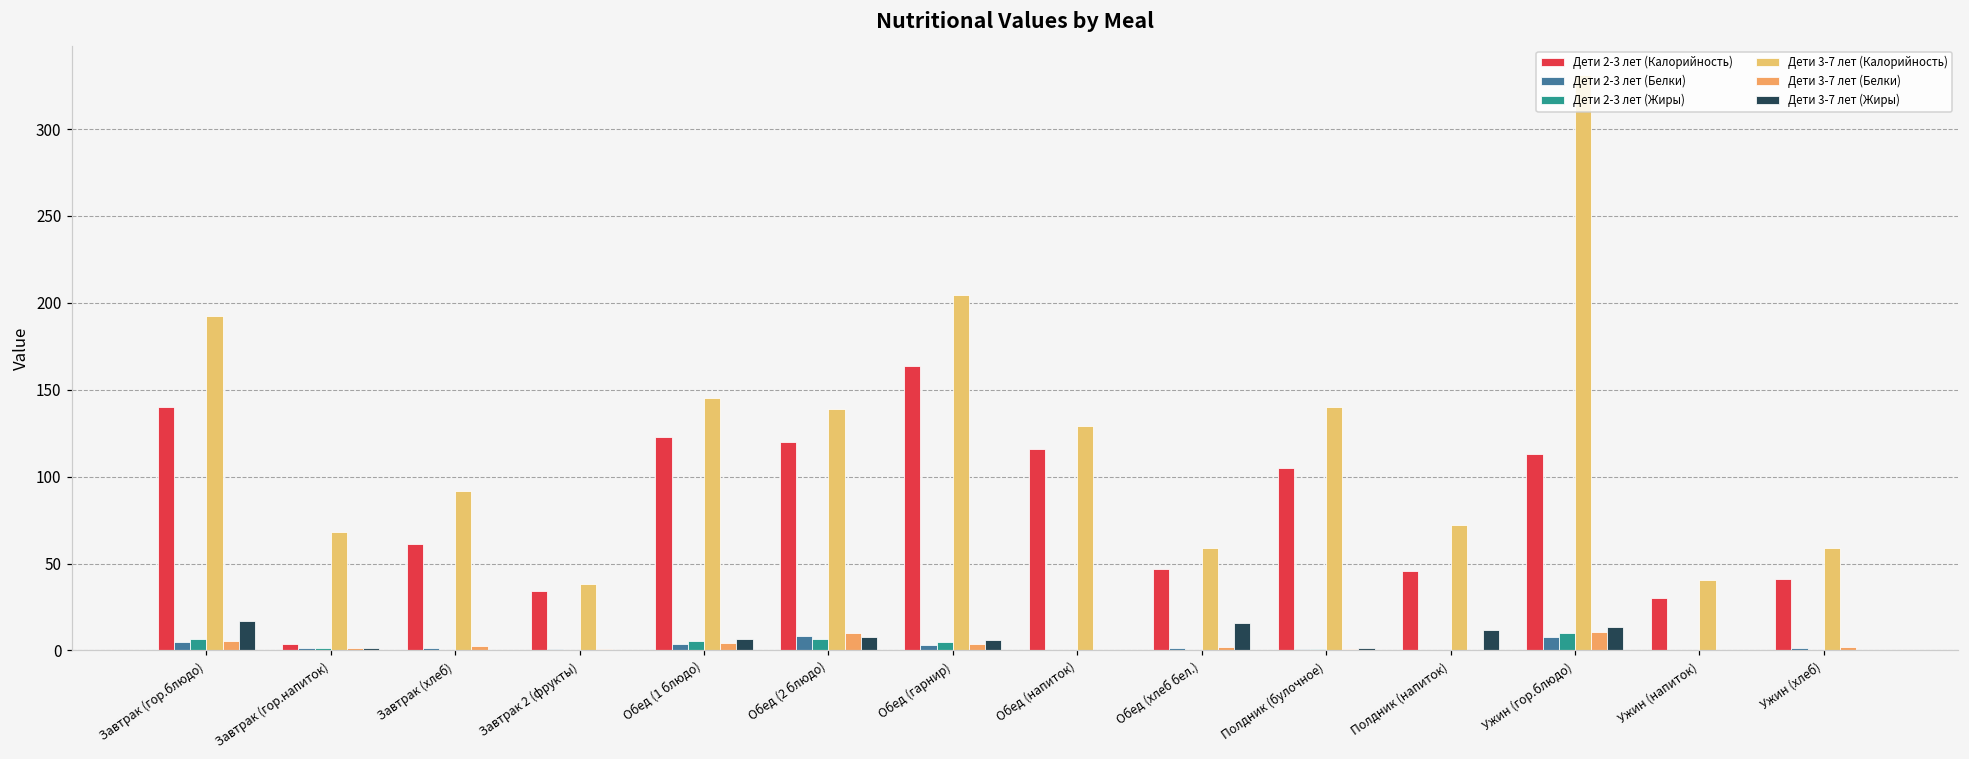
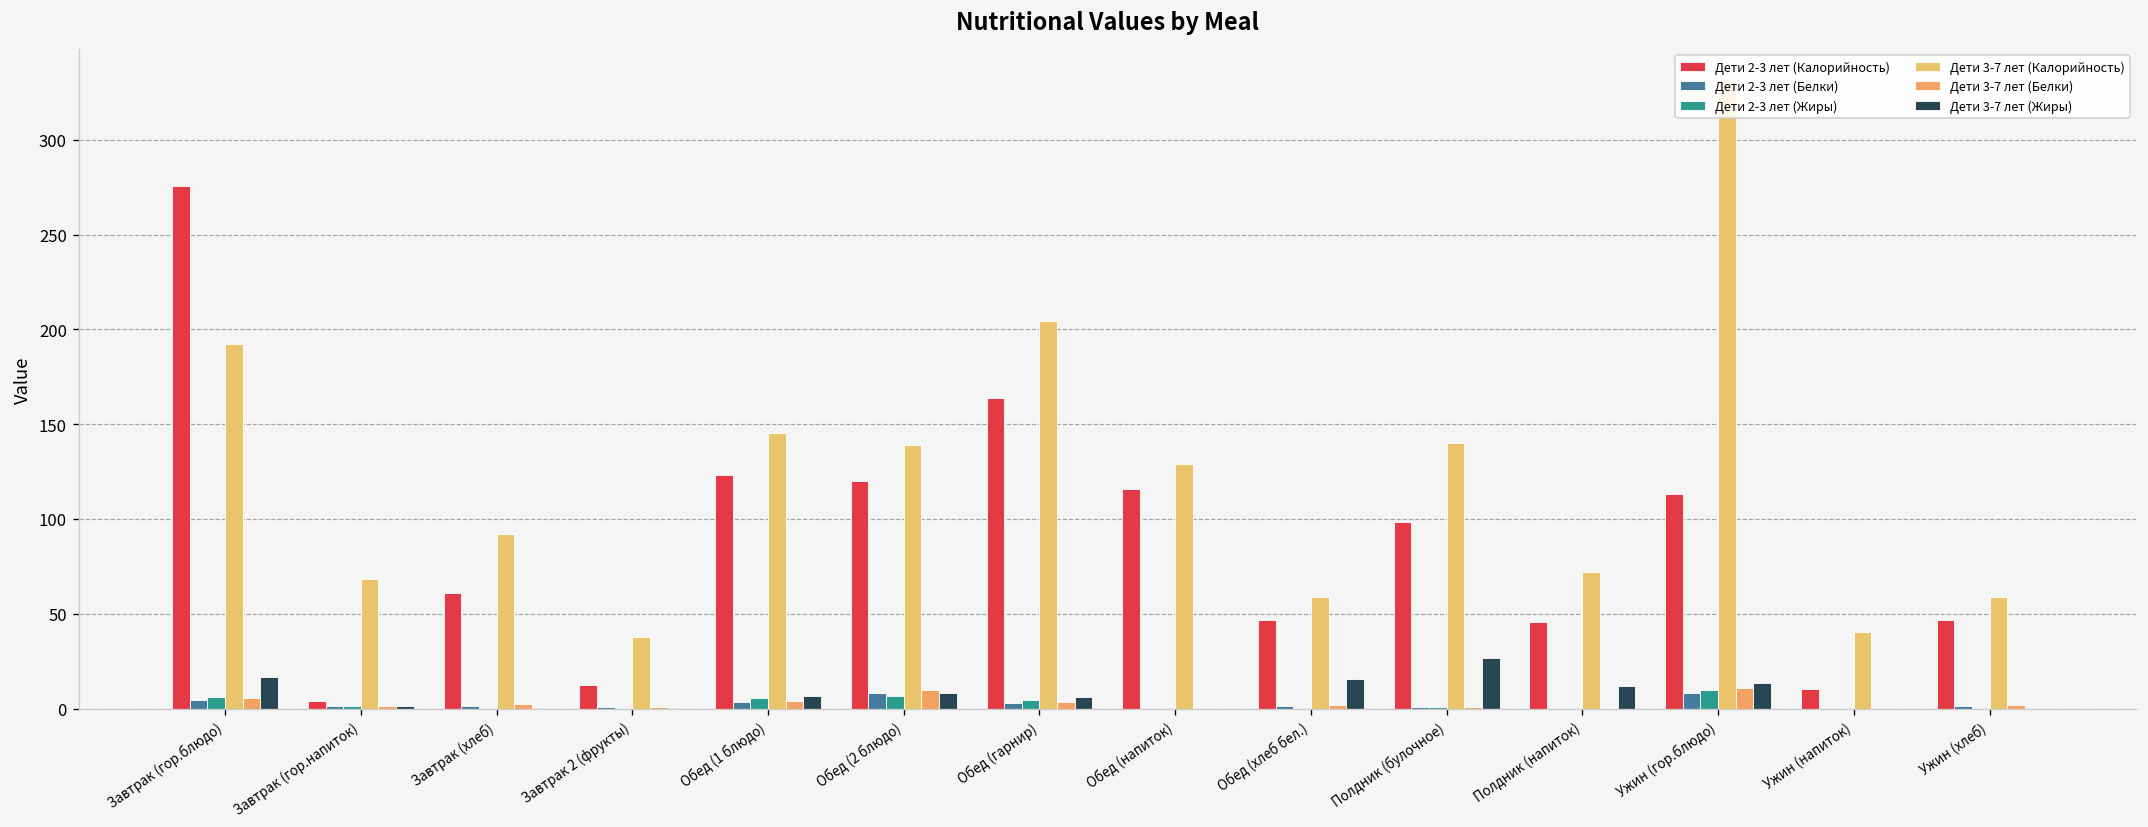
Дети 2-3 лет (Калорийность), Завтрак (гор.блюдо): 140 -> 276
Дети 2-3 лет (Калорийность), Завтрак 2 (фрукты): 34 -> 12
Дети 2-3 лет (Калорийность), Полдник (булочное): 105 -> 98
Дети 3-7 лет (Жиры), Полдник (булочное): 1 -> 27
Дети 2-3 лет (Калорийность), Ужин (напиток): 30 -> 11
Дети 2-3 лет (Калорийность), Ужин (хлеб): 41 -> 47
